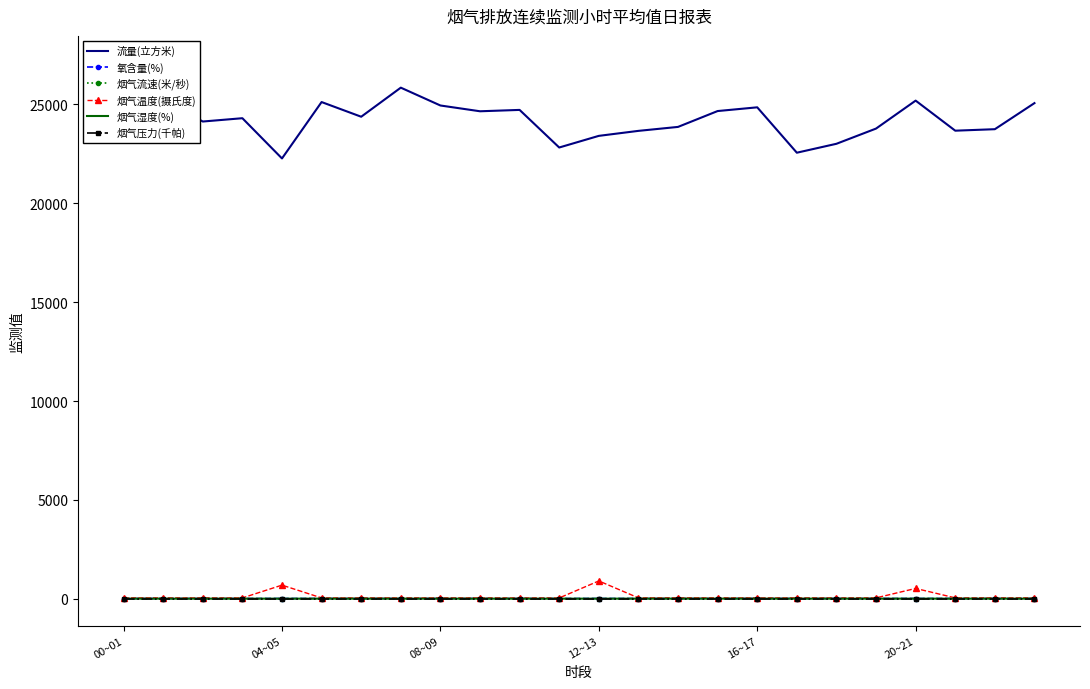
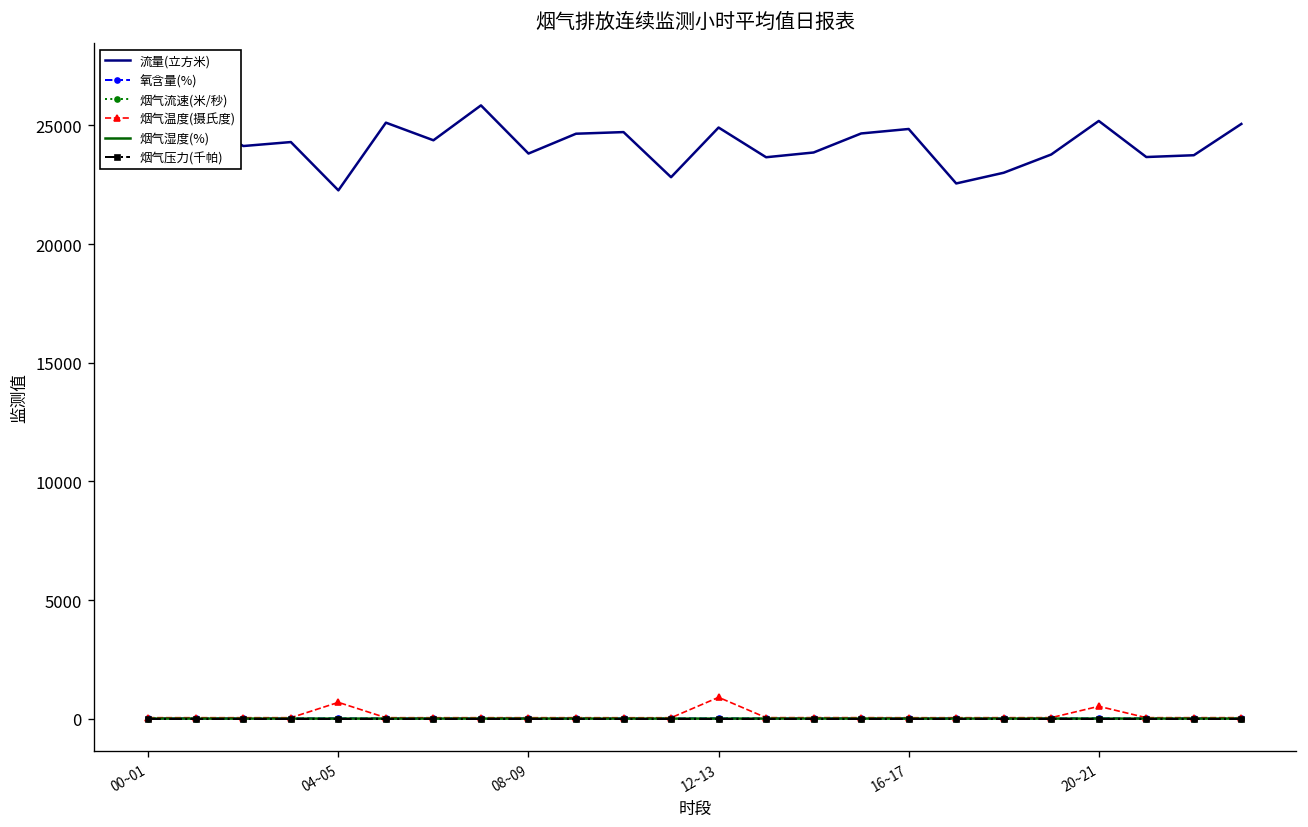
流量(立方米), 08~09: 24900 -> 23800
流量(立方米), 12~13: 23400 -> 24900
